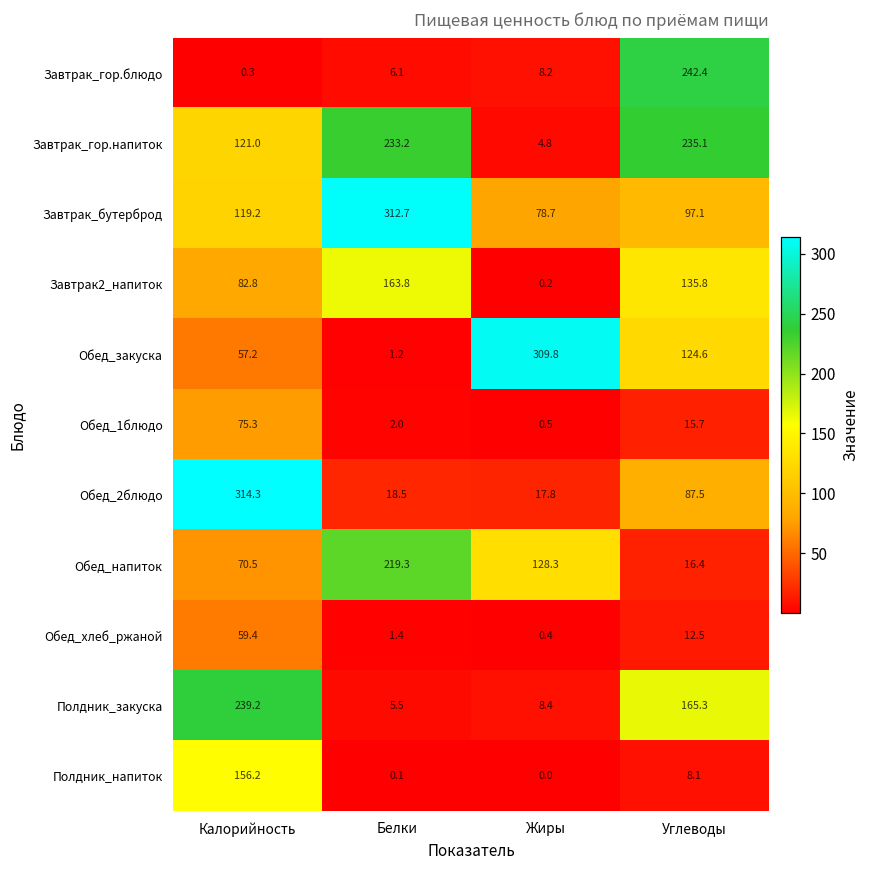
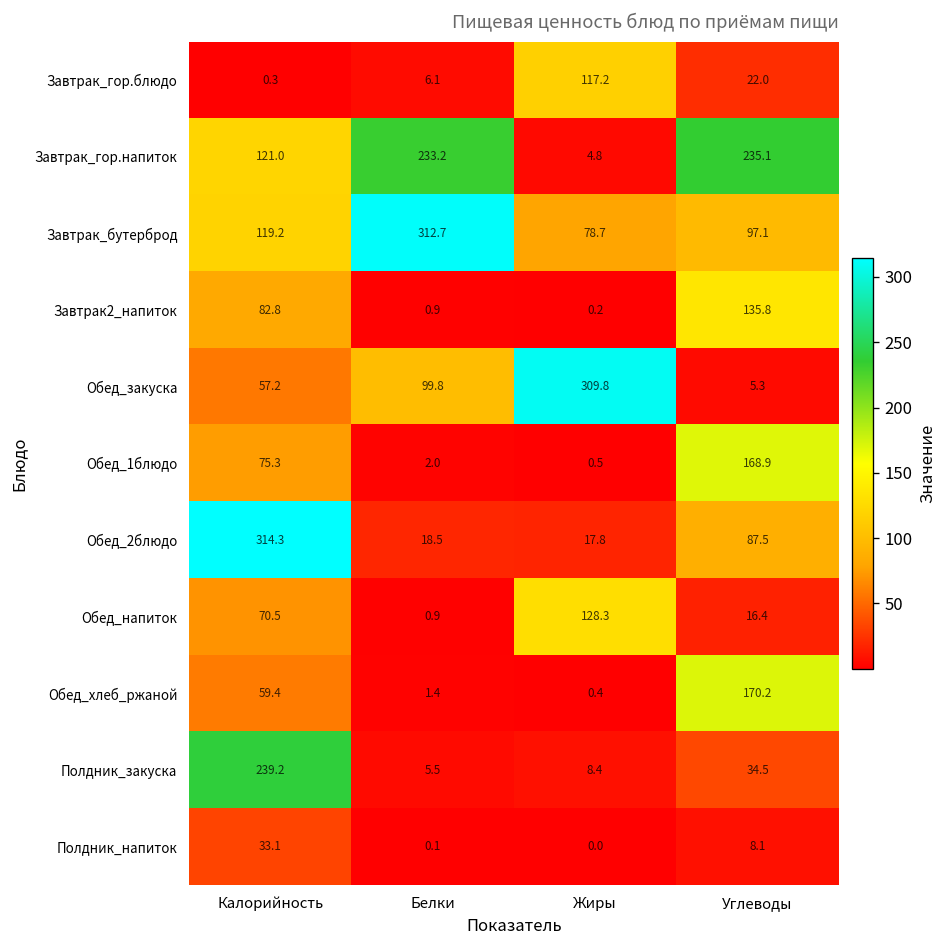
Завтрак_гор.блюдо, Жиры: 8.2 -> 117.2
Завтрак_гор.блюдо, Углеводы: 242.4 -> 22.0
Завтрак2_напиток, Белки: 163.8 -> 0.9
Обед_закуска, Белки: 1.2 -> 99.8
Обед_закуска, Углеводы: 124.6 -> 5.3
Обед_1блюдо, Углеводы: 15.7 -> 168.9
Обед_напиток, Белки: 219.3 -> 0.9
Обед_хлеб_ржаной, Углеводы: 12.5 -> 170.2
Полдник_закуска, Углеводы: 165.3 -> 34.5
Полдник_напиток, Калорийность: 156.2 -> 33.1
